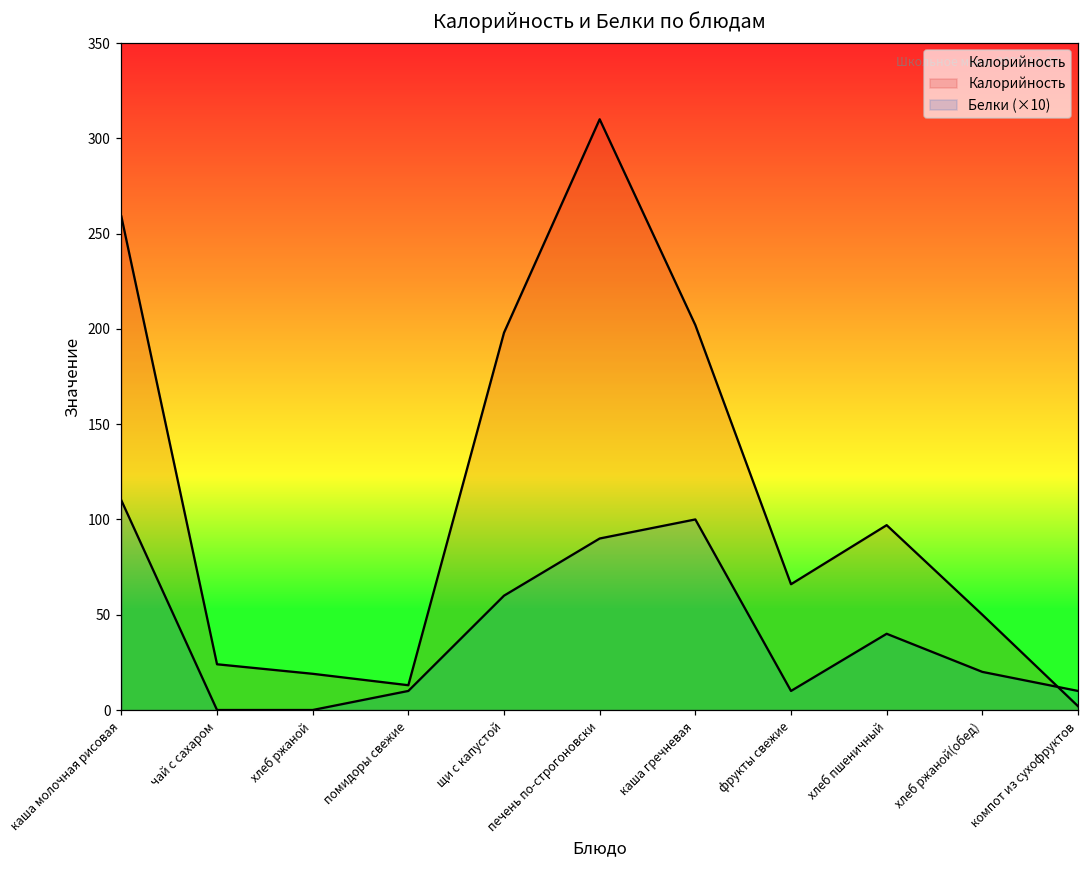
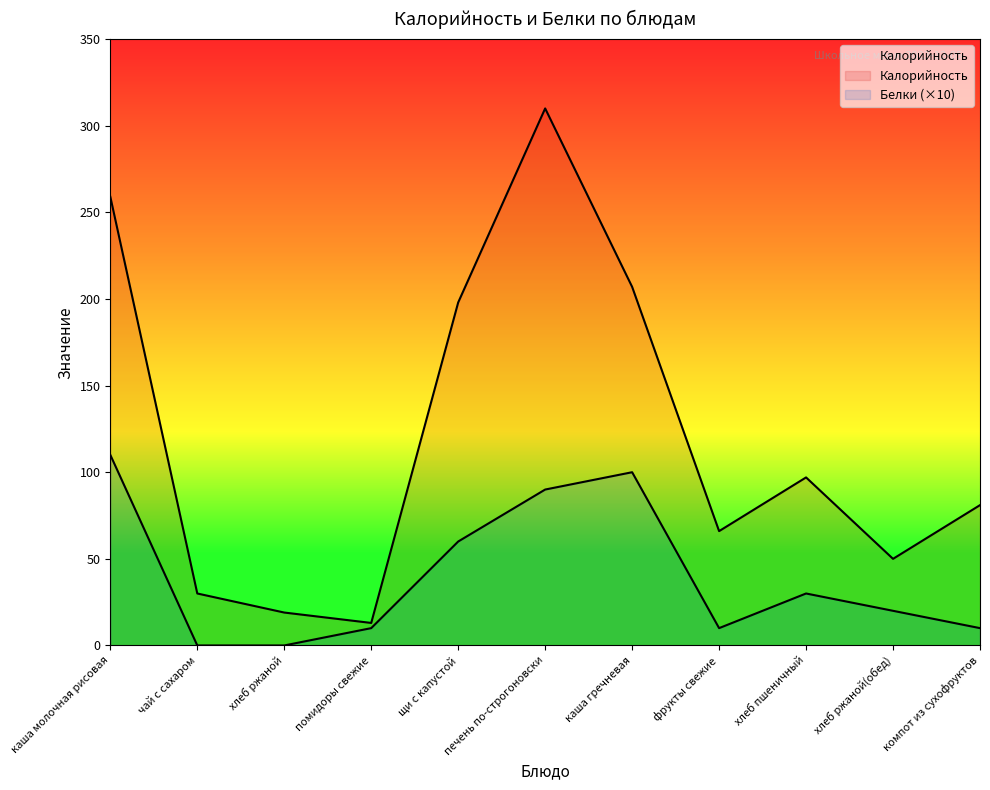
Калорийность, чай с сахаром: 24 -> 30
Калорийность, каша гречневая: 202 -> 207
Белки (×10), хлеб пшеничный: 40 -> 30
Калорийность, компот из сухофруктов: 2 -> 81
